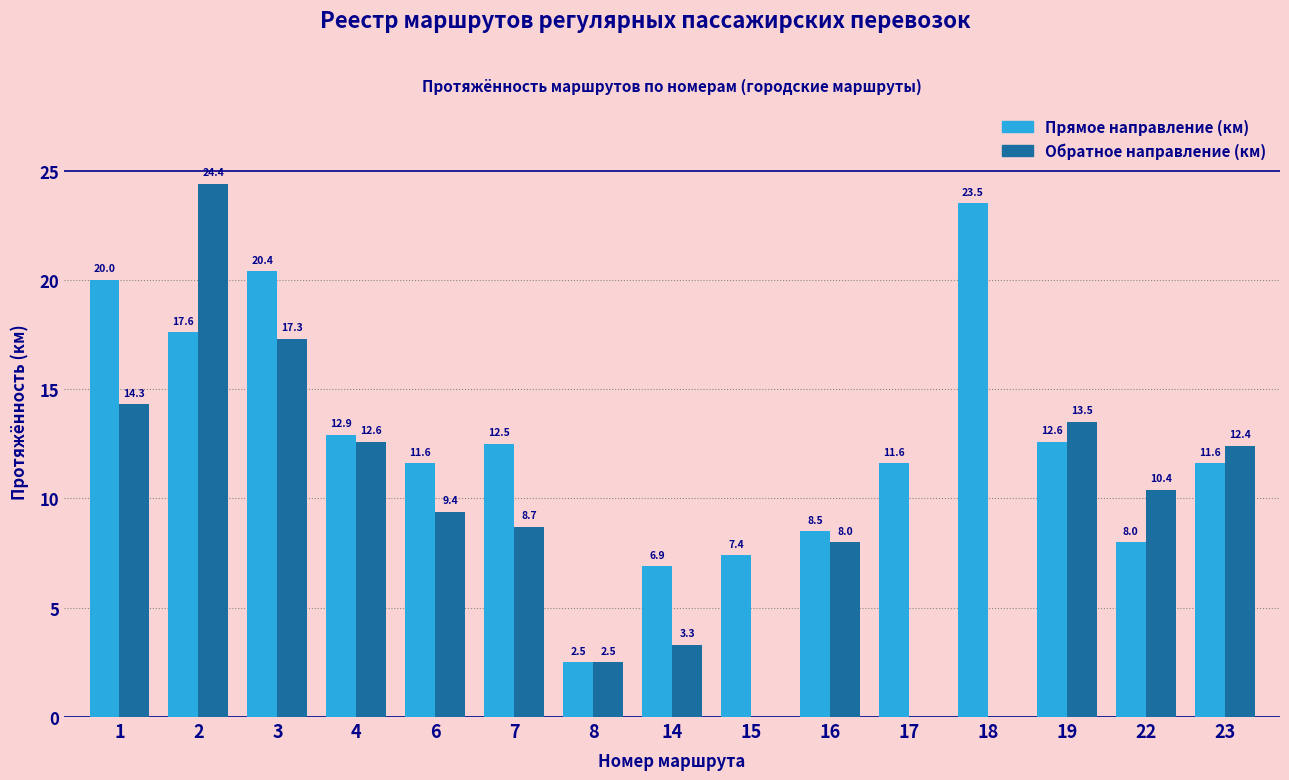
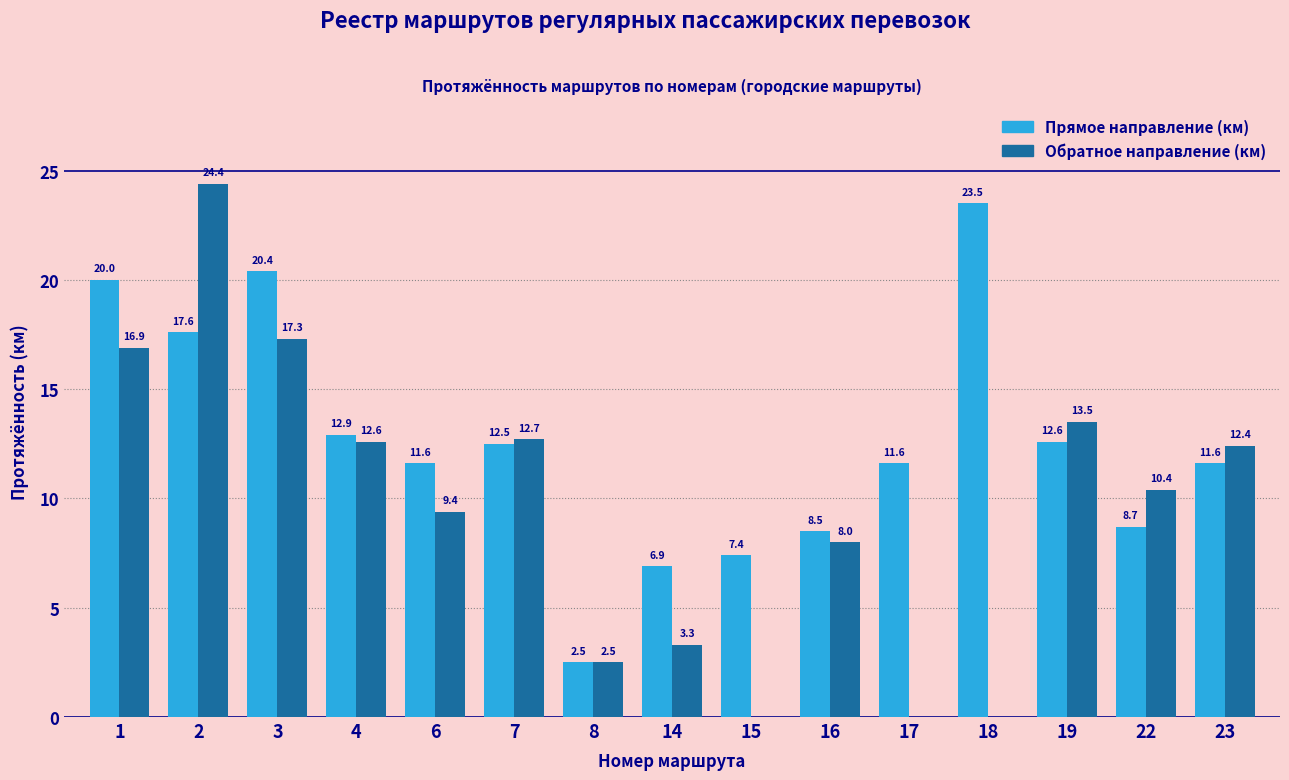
Обратное направление (км), 1: 14.3 -> 16.9
Обратное направление (км), 7: 8.7 -> 12.7
Прямое направление (км), 22: 8.0 -> 8.7
